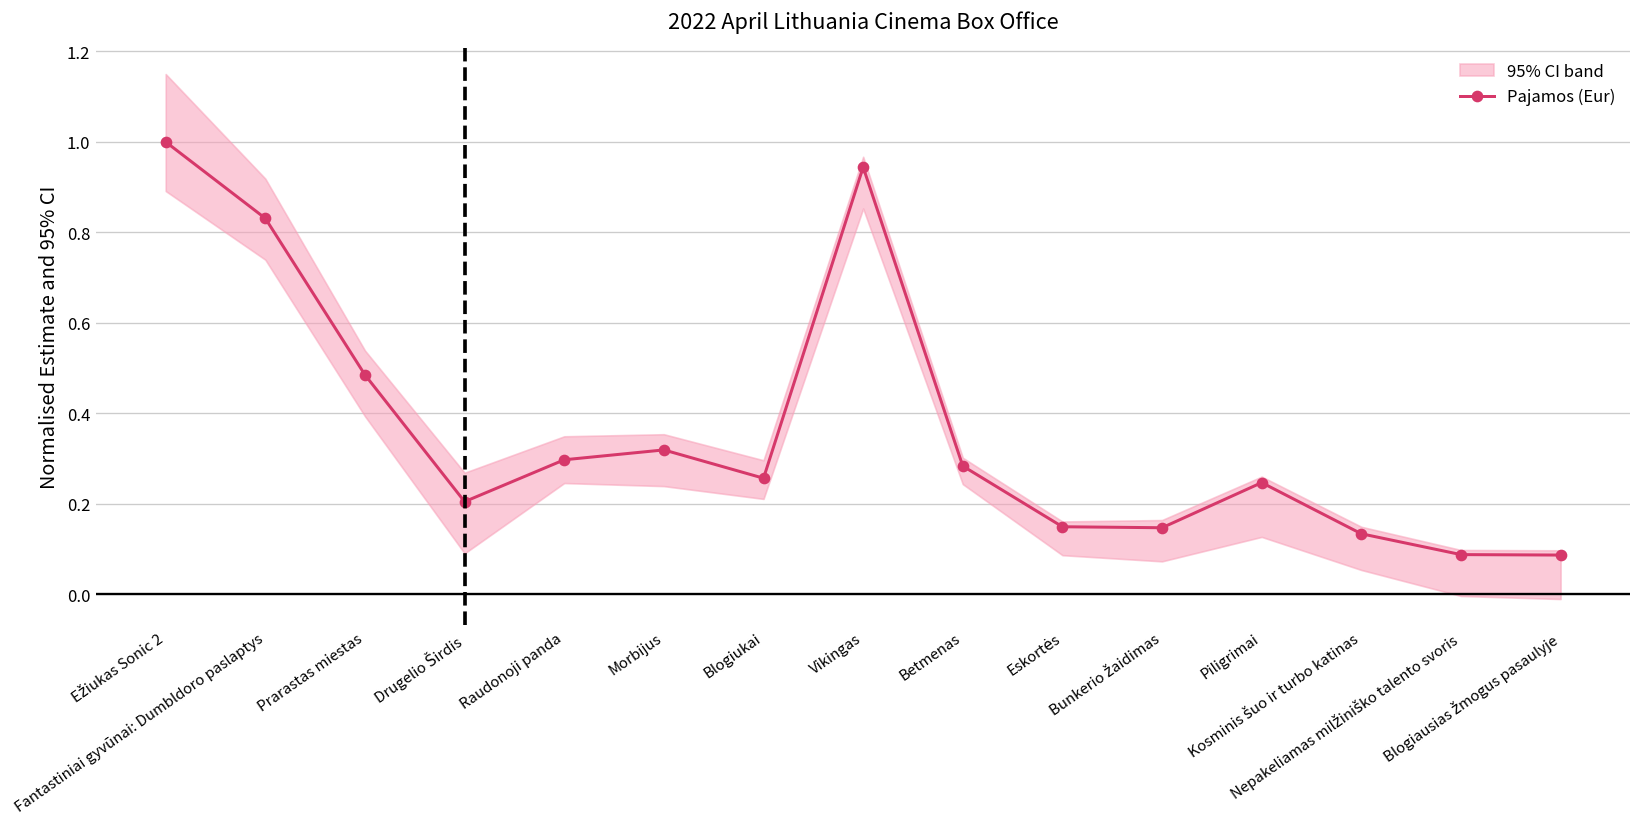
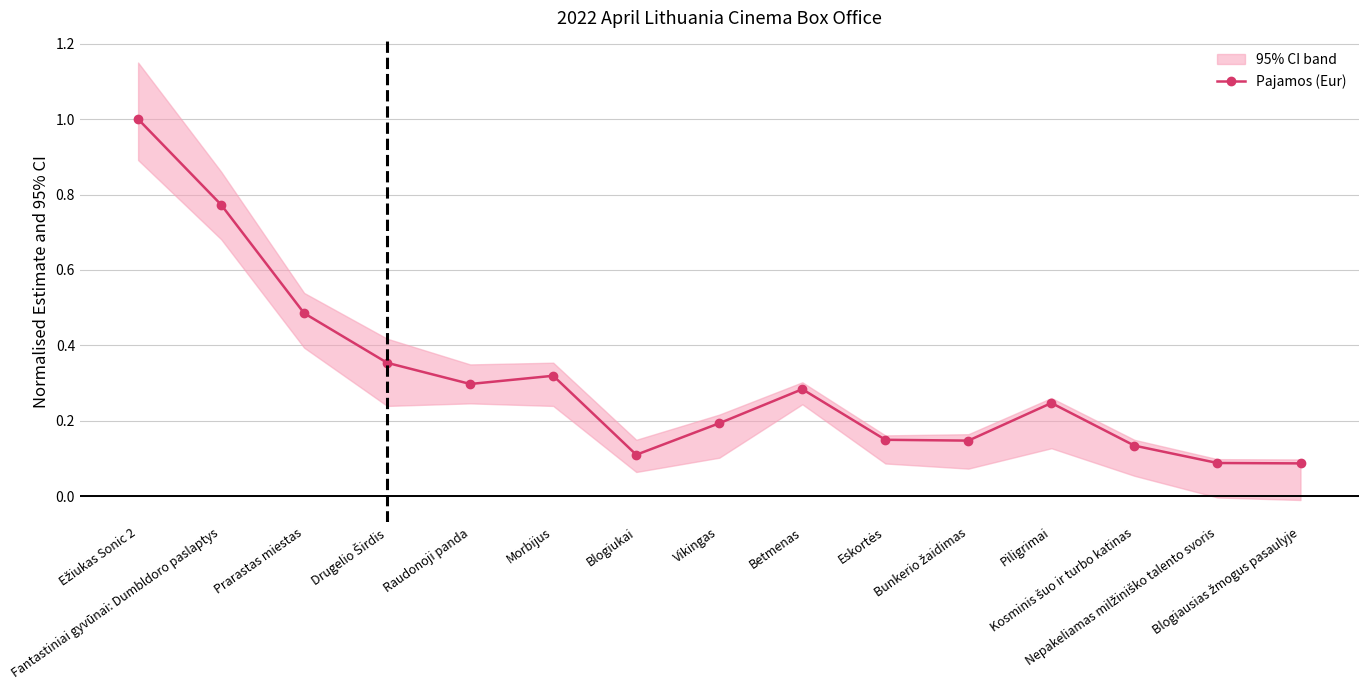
Pajamos (Eur), Fantastiniai gyvūnai: Dumbldoro paslaptys: 0.83 -> 0.77
Pajamos (Eur), Drugelio Širdis: 0.20 -> 0.35
Pajamos (Eur), Blogiukai: 0.26 -> 0.11
Pajamos (Eur), Vikingas: 0.94 -> 0.19
